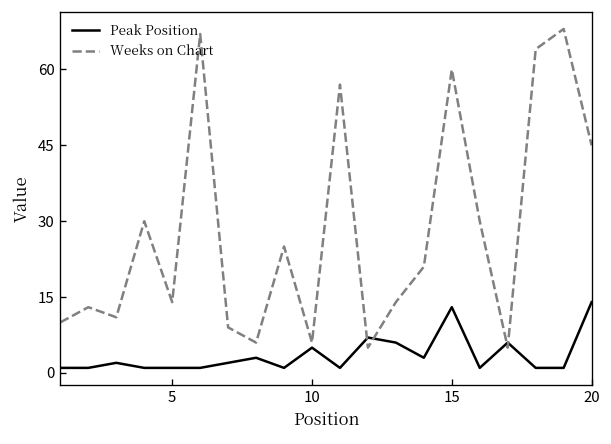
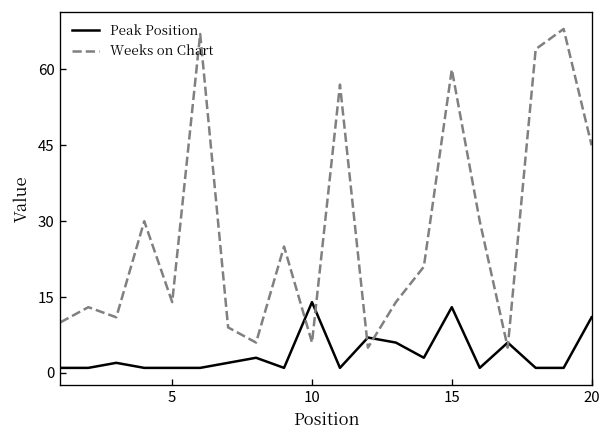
Peak Position, 10: 5 -> 14
Peak Position, 20: 14 -> 11
